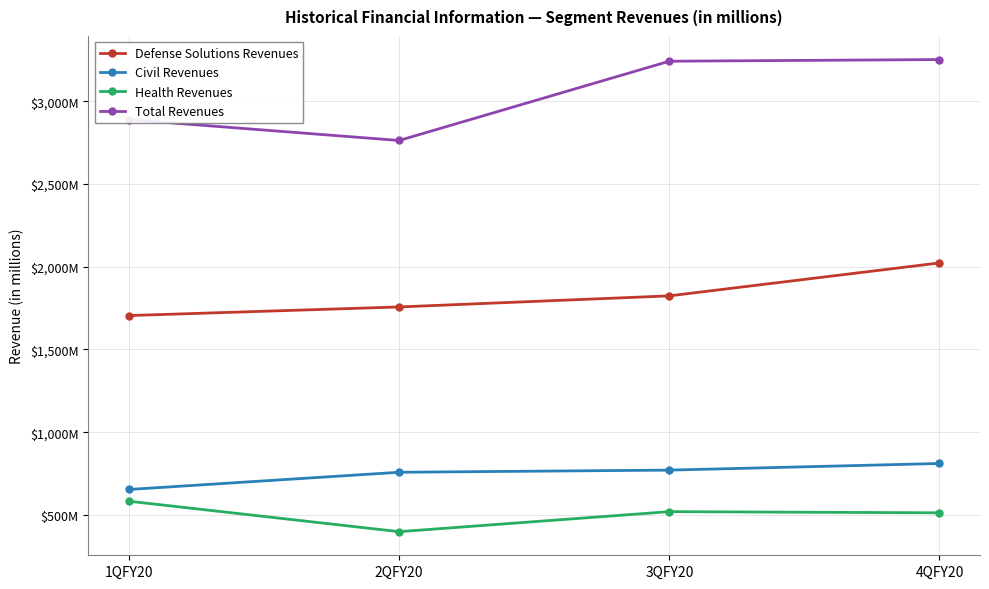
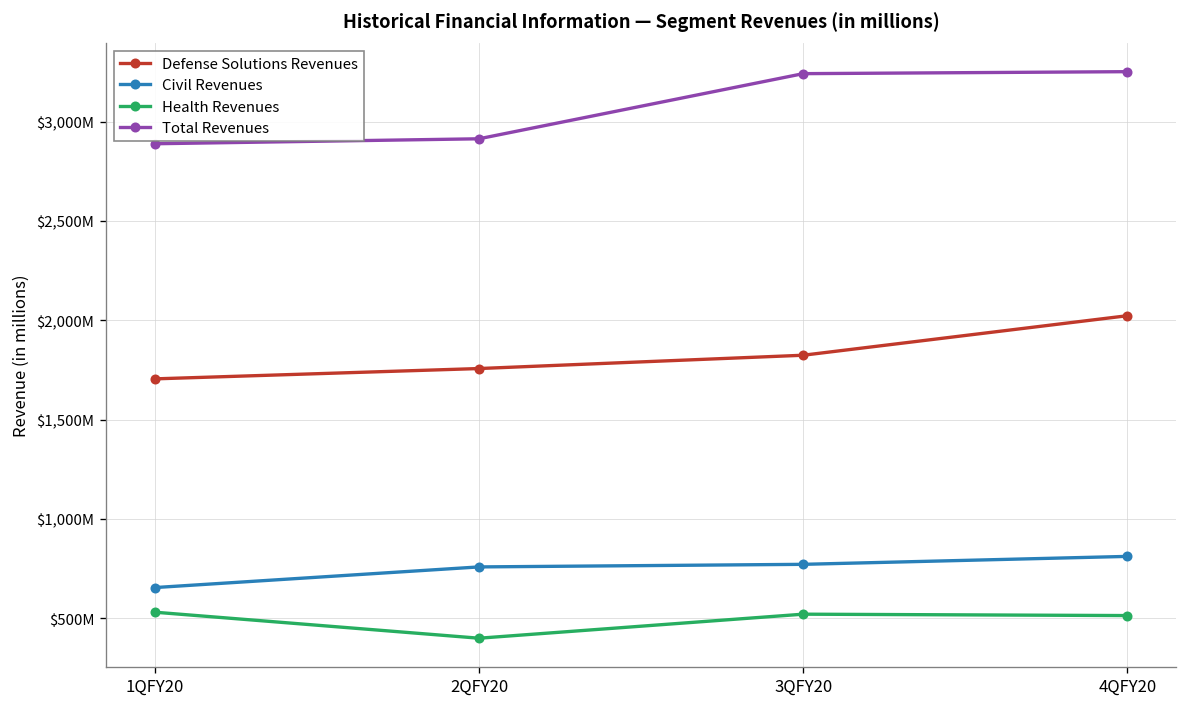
Health Revenues, 1QFY20: $580,000,000 -> $530,000,000
Total Revenues, 2QFY20: $2,760,000,000 -> $2,910,000,000
